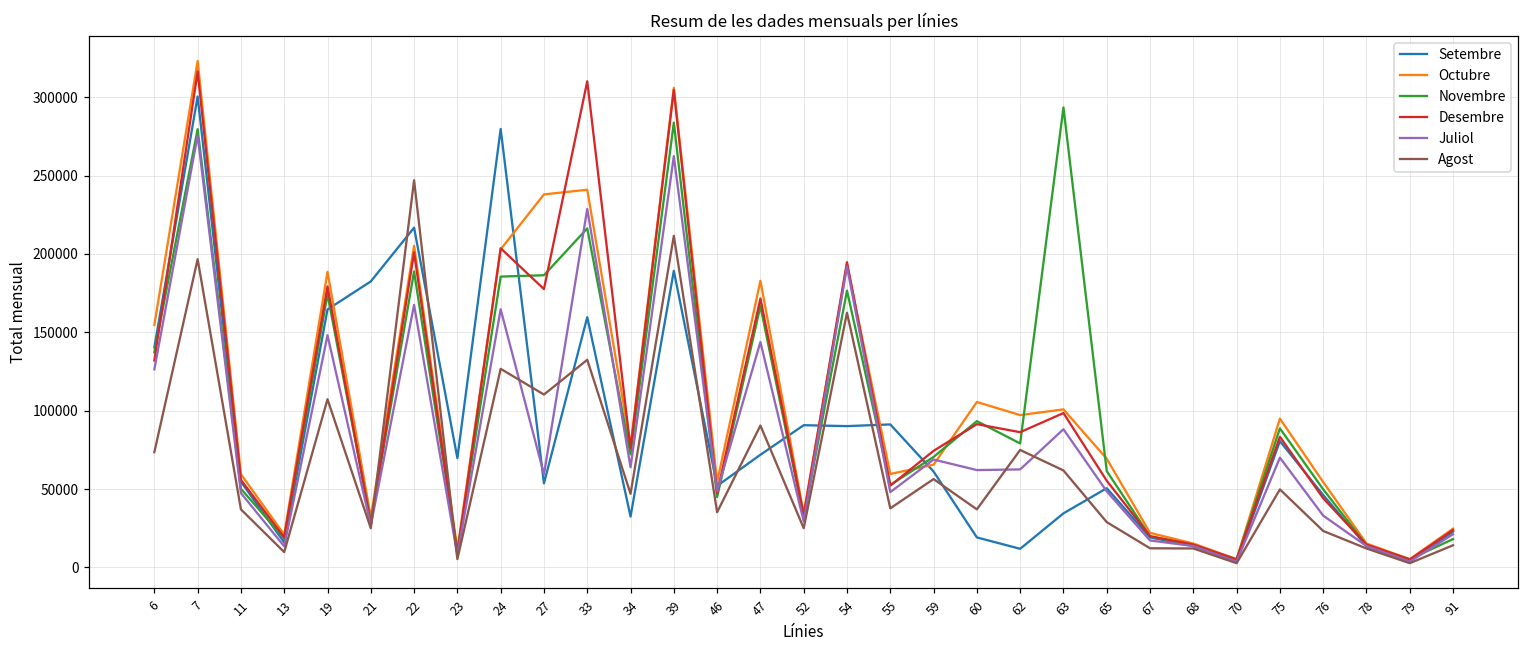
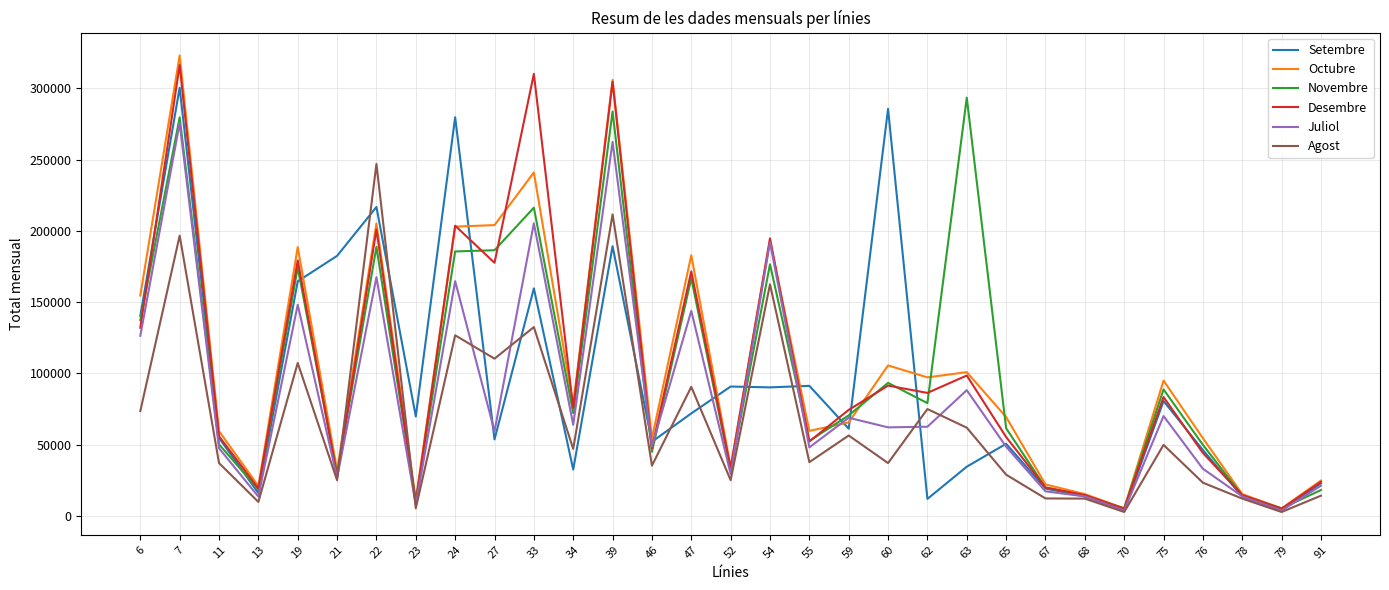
Octubre, 27: 238000 -> 204000
Juliol, 33: 229000 -> 205000
Setembre, 60: 19000 -> 286000
